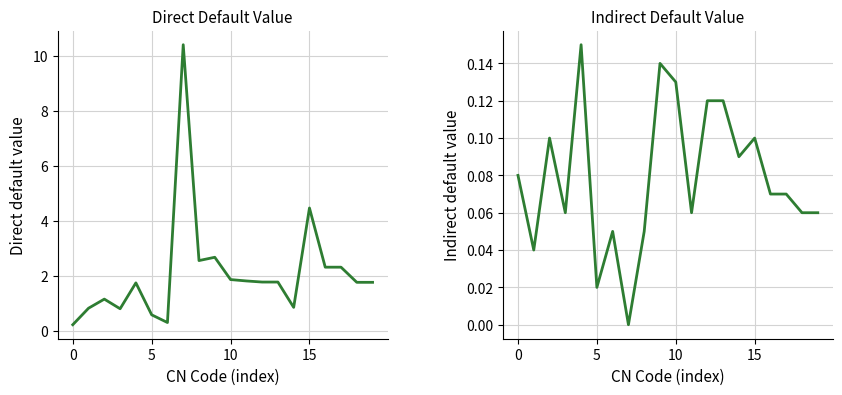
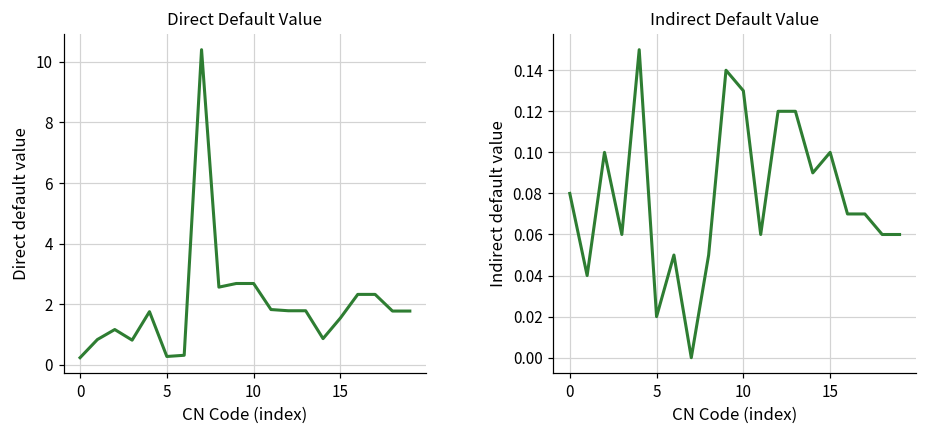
Direct Default Value, 5: 0.6 -> 0.3
Direct Default Value, 10: 1.9 -> 2.7
Direct Default Value, 15: 4.5 -> 1.5
